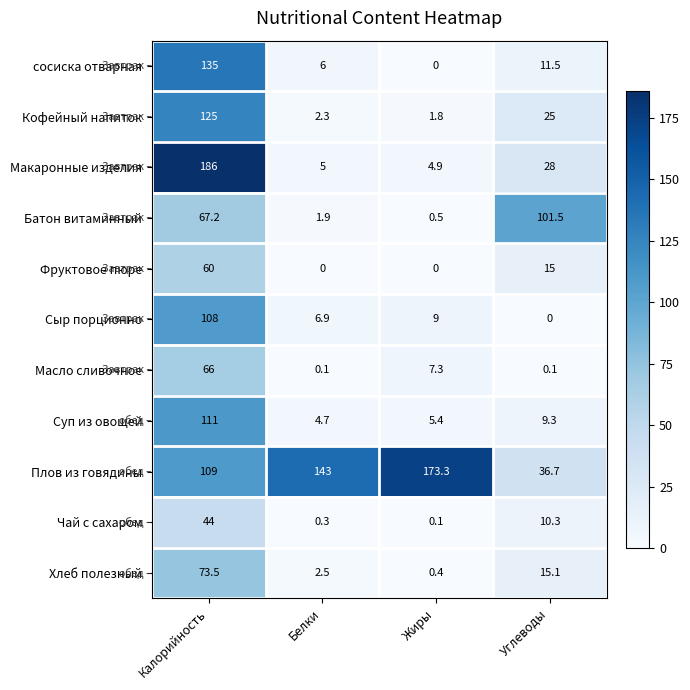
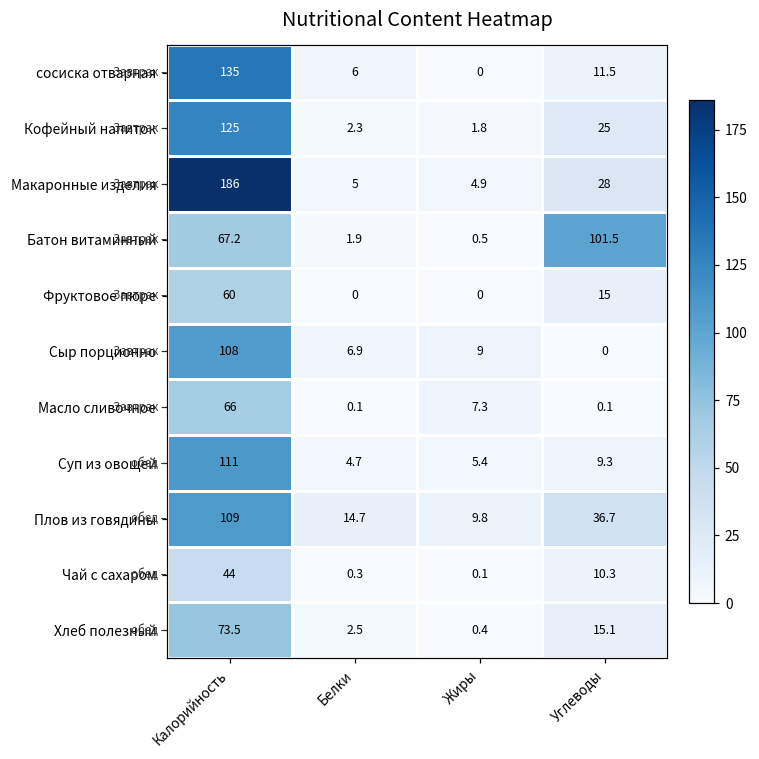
Плов из говядины, Белки: 143 -> 14.7
Плов из говядины, Жиры: 173.3 -> 9.8
